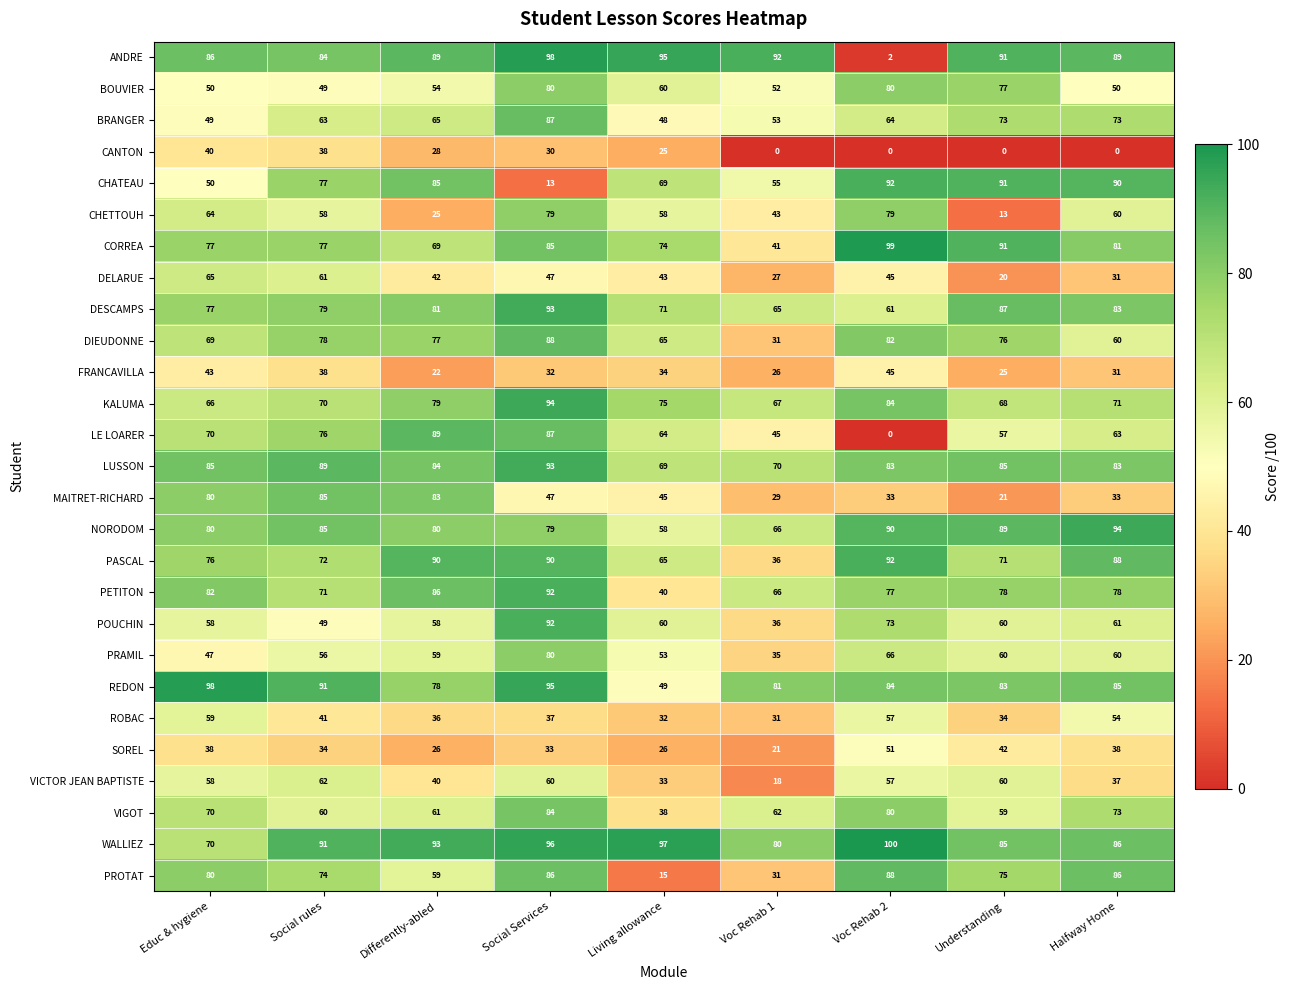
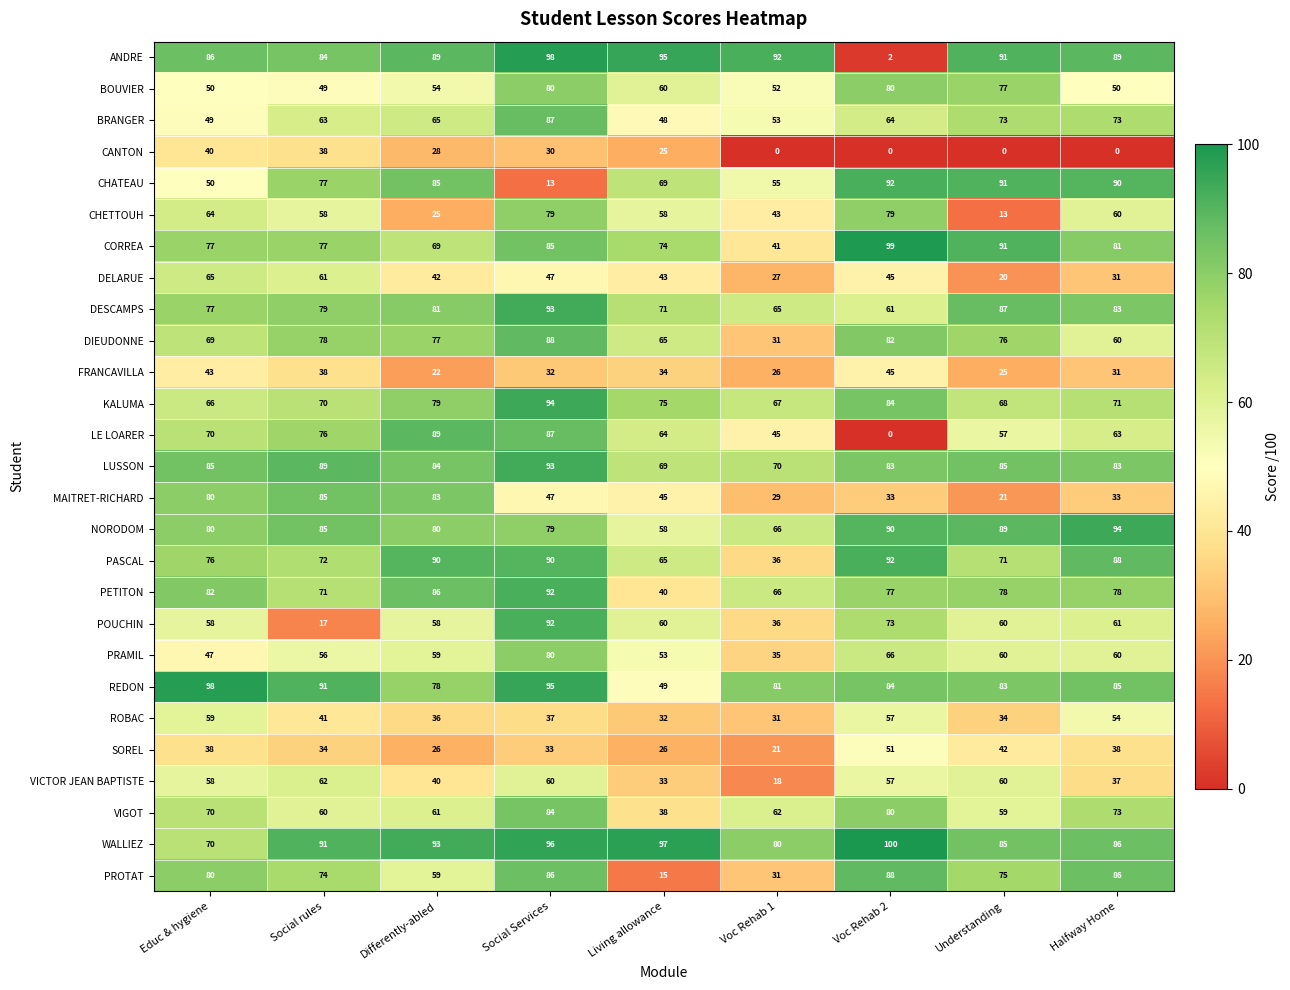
POUCHIN, Social rules: 49 -> 17
